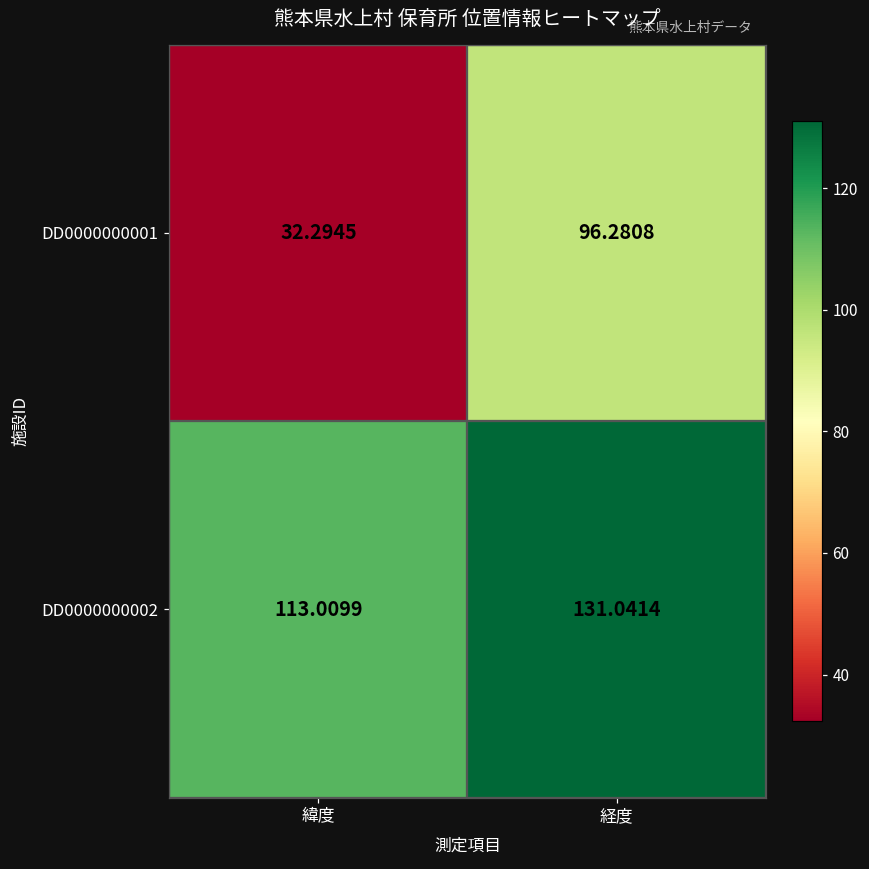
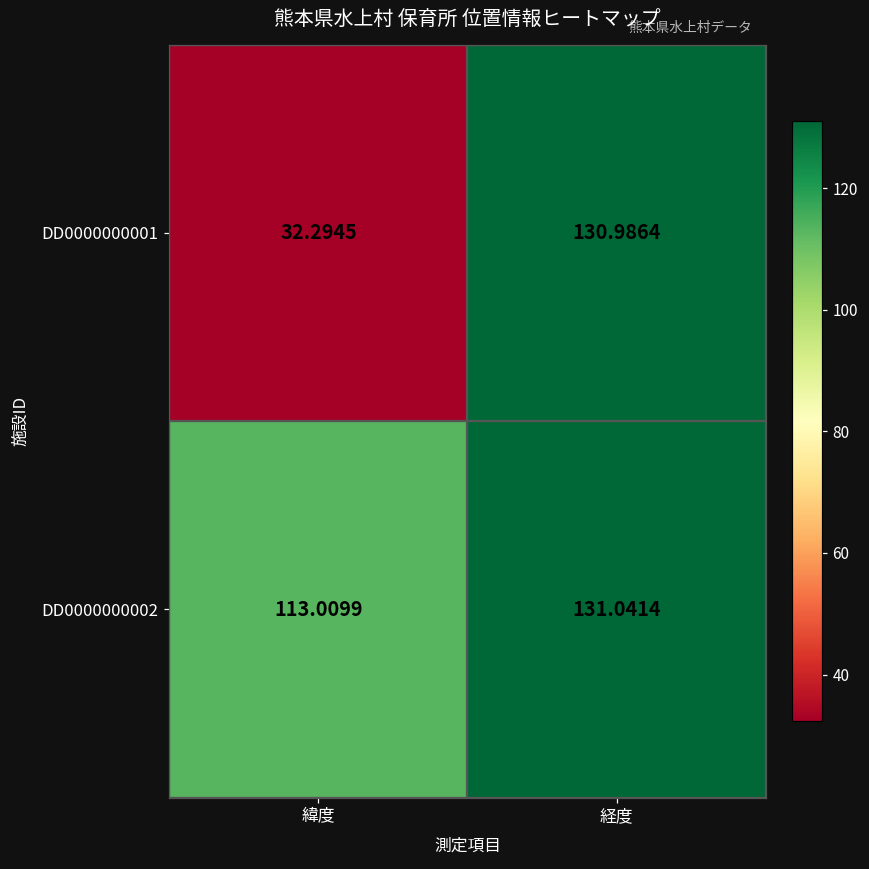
DD0000000001, 経度: 96.2808 -> 130.9864
